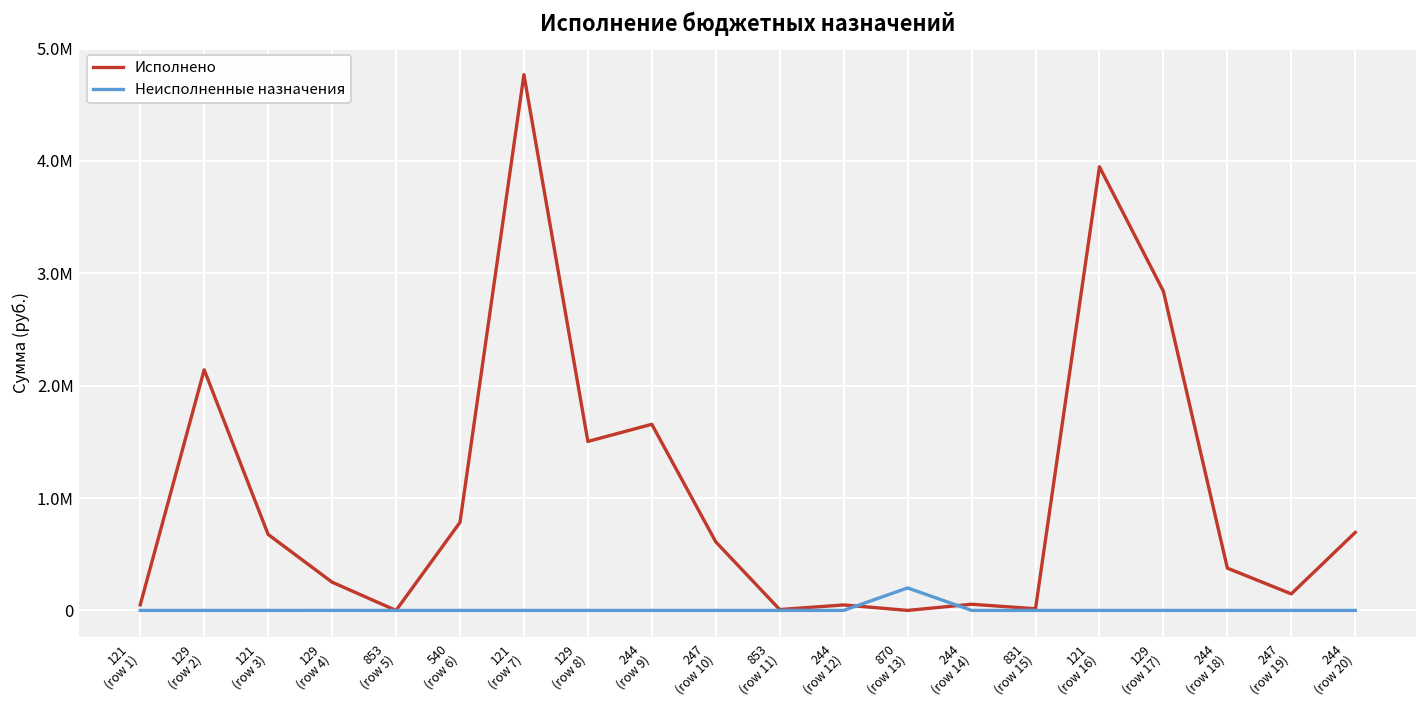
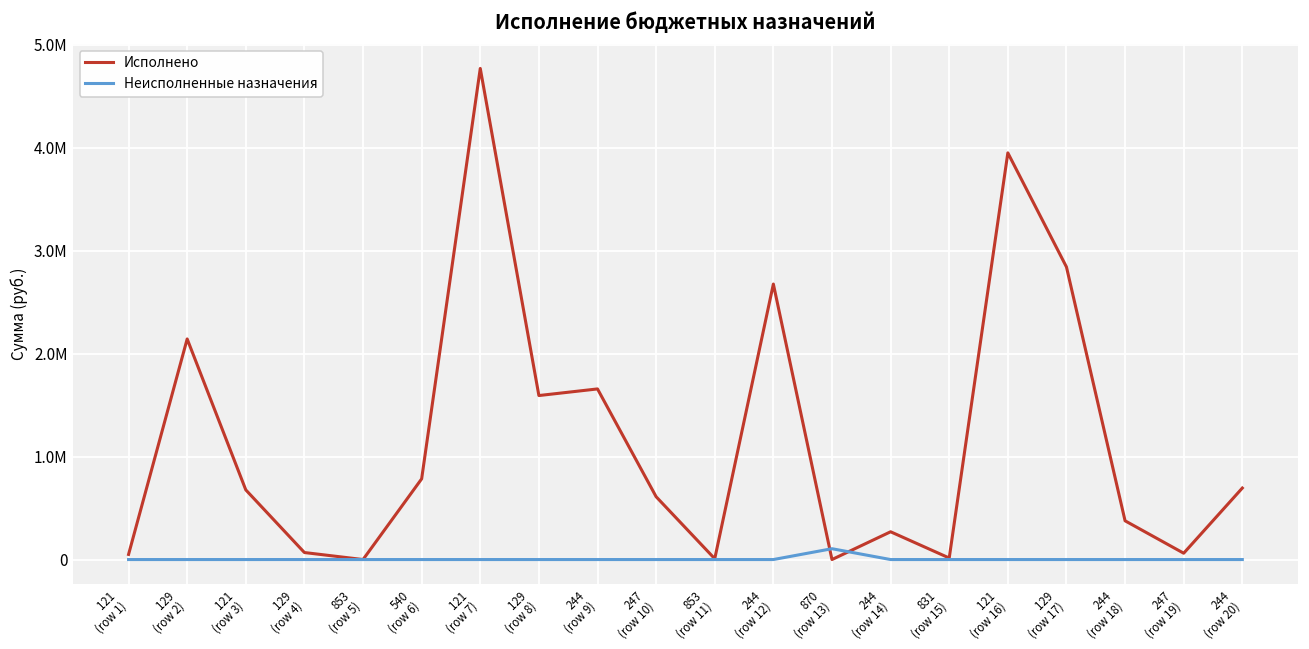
Исполнено, 129 (row 4): 300000 -> 100000
Исполнено, 129 (row 8): 1500000 -> 1600000
Исполнено, 244 (row 12): 0 -> 2700000
Неисполненные назначения, 870 (row 13): 200000 -> 100000
Исполнено, 244 (row 14): 100000 -> 300000
Исполнено, 247 (row 19): 150000 -> 60000
